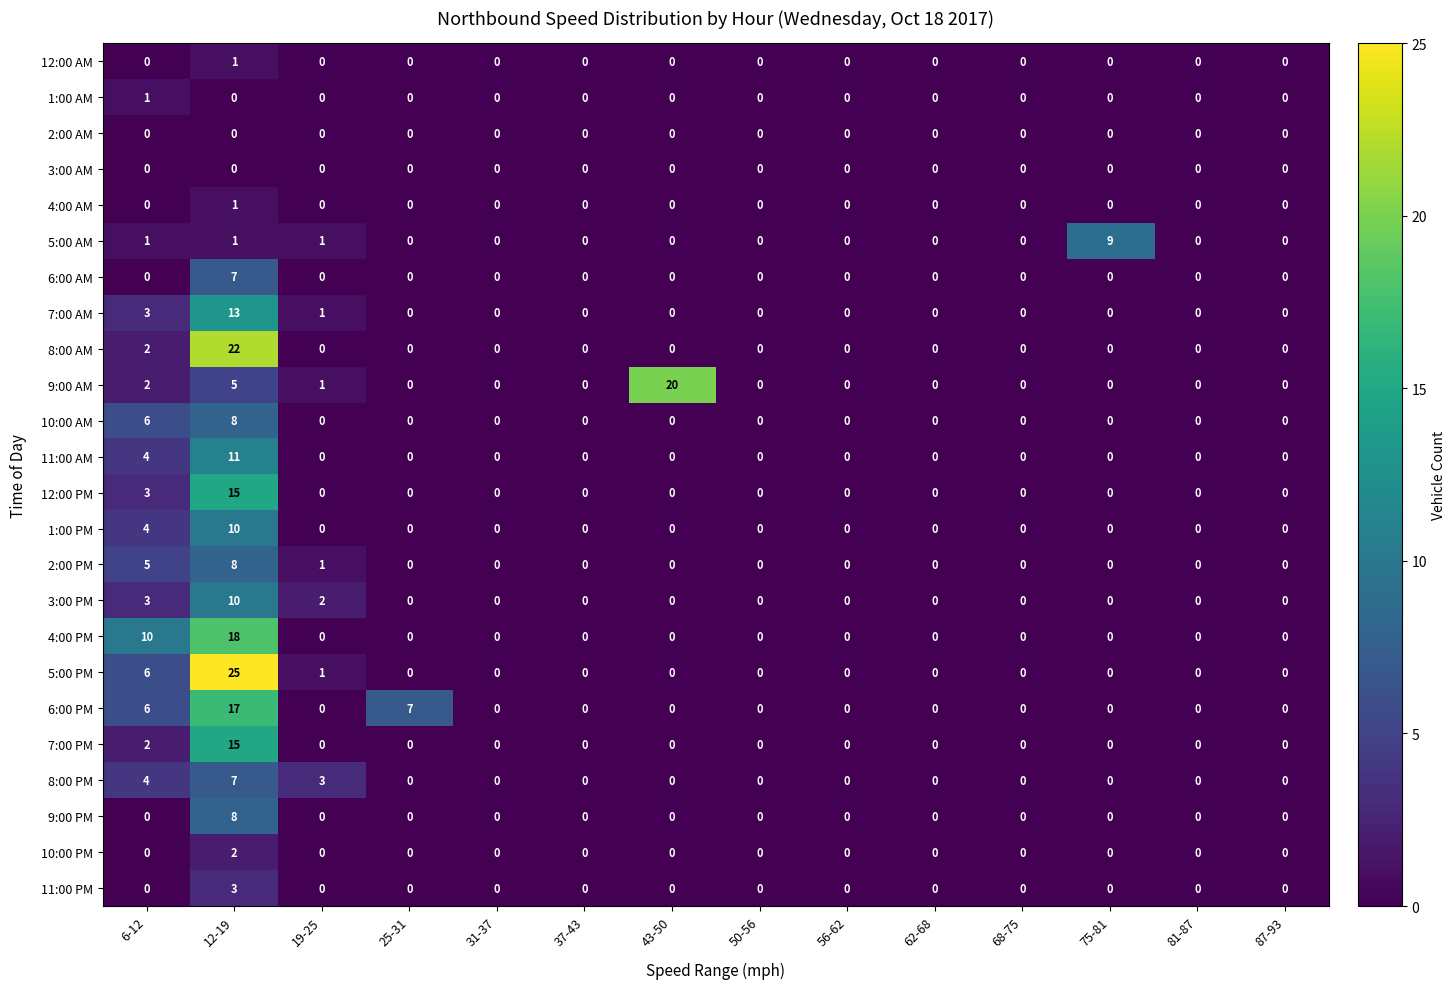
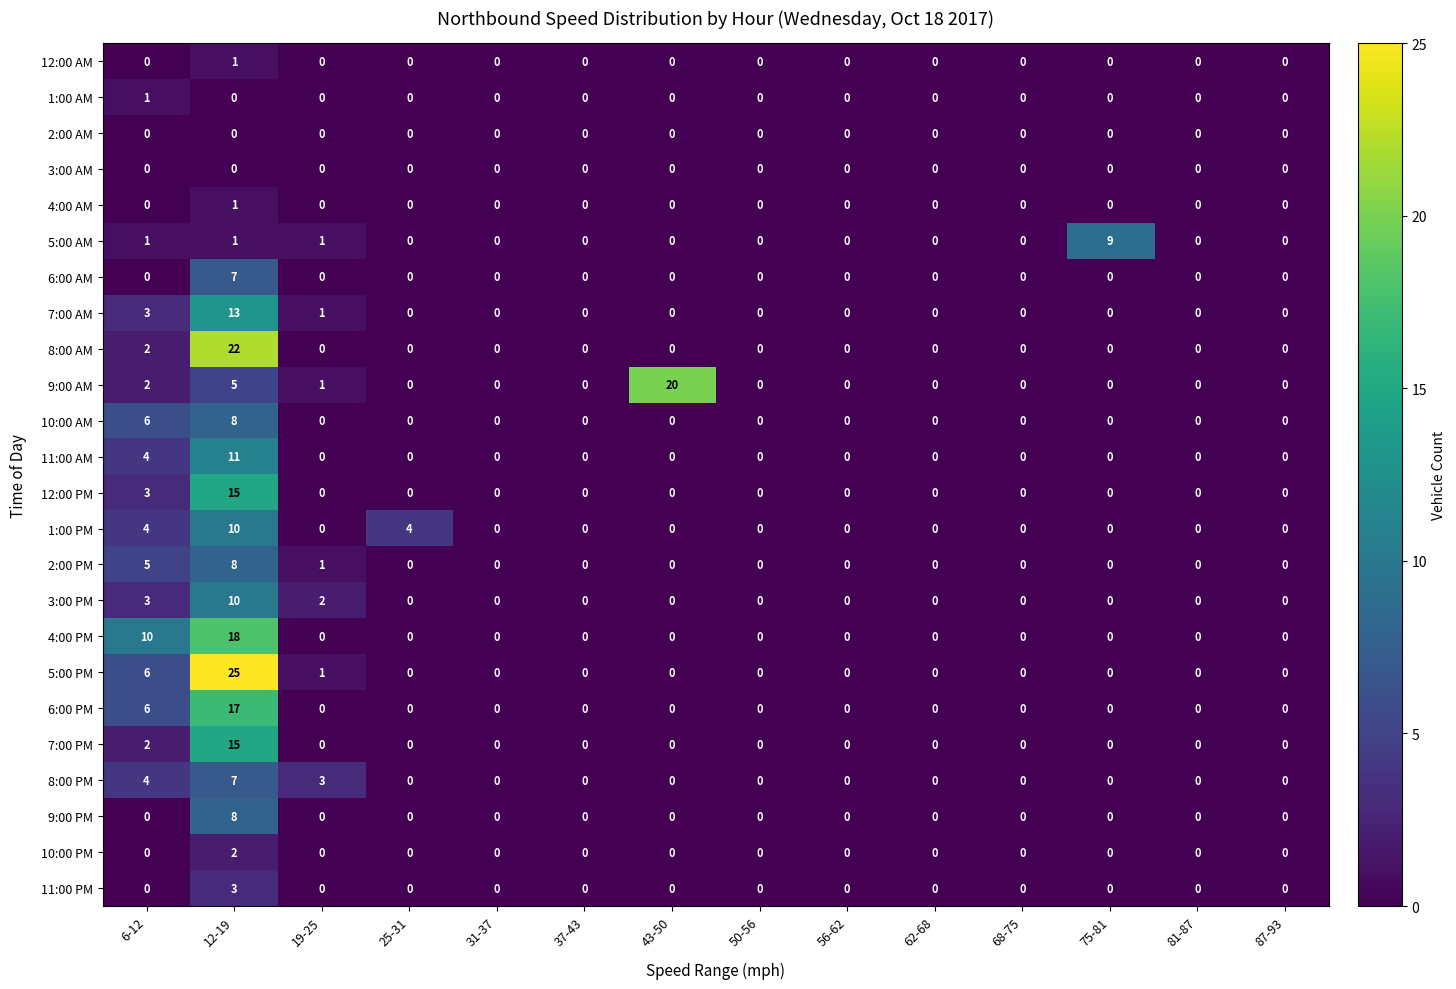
1:00 PM, 25-31: 0 -> 4
6:00 PM, 25-31: 7 -> 0
